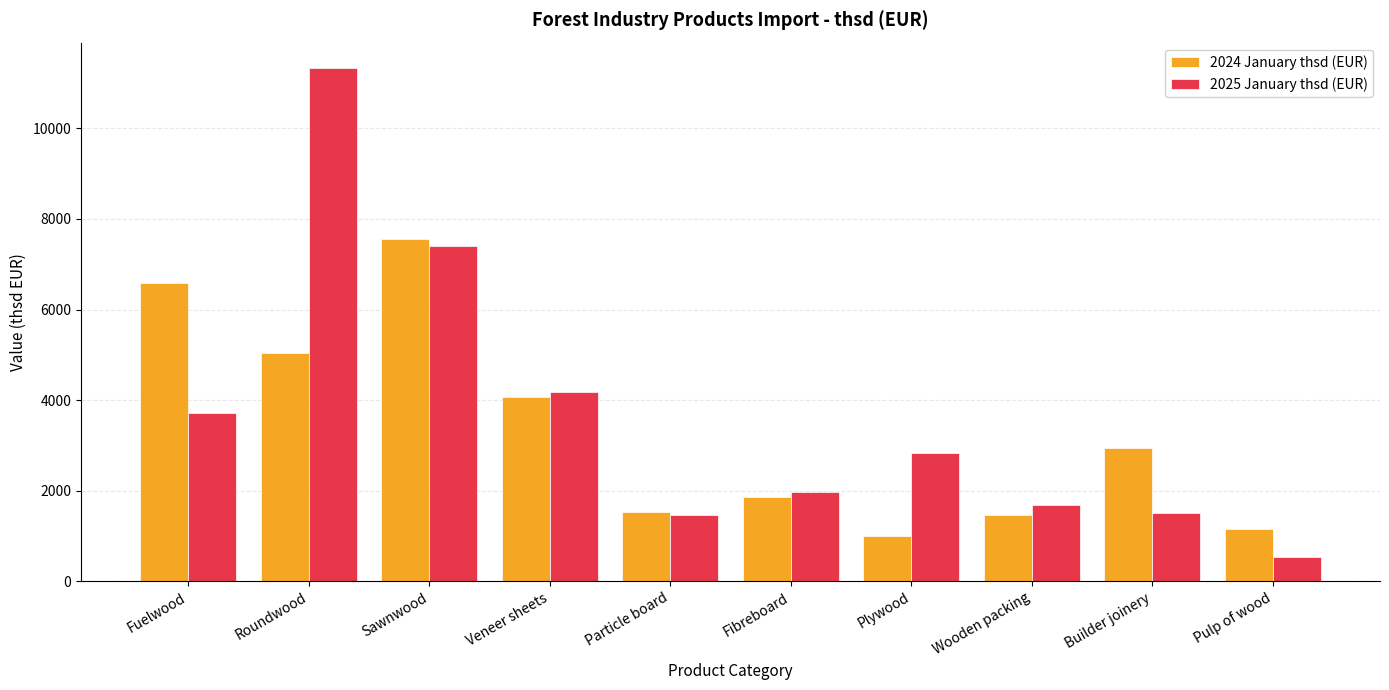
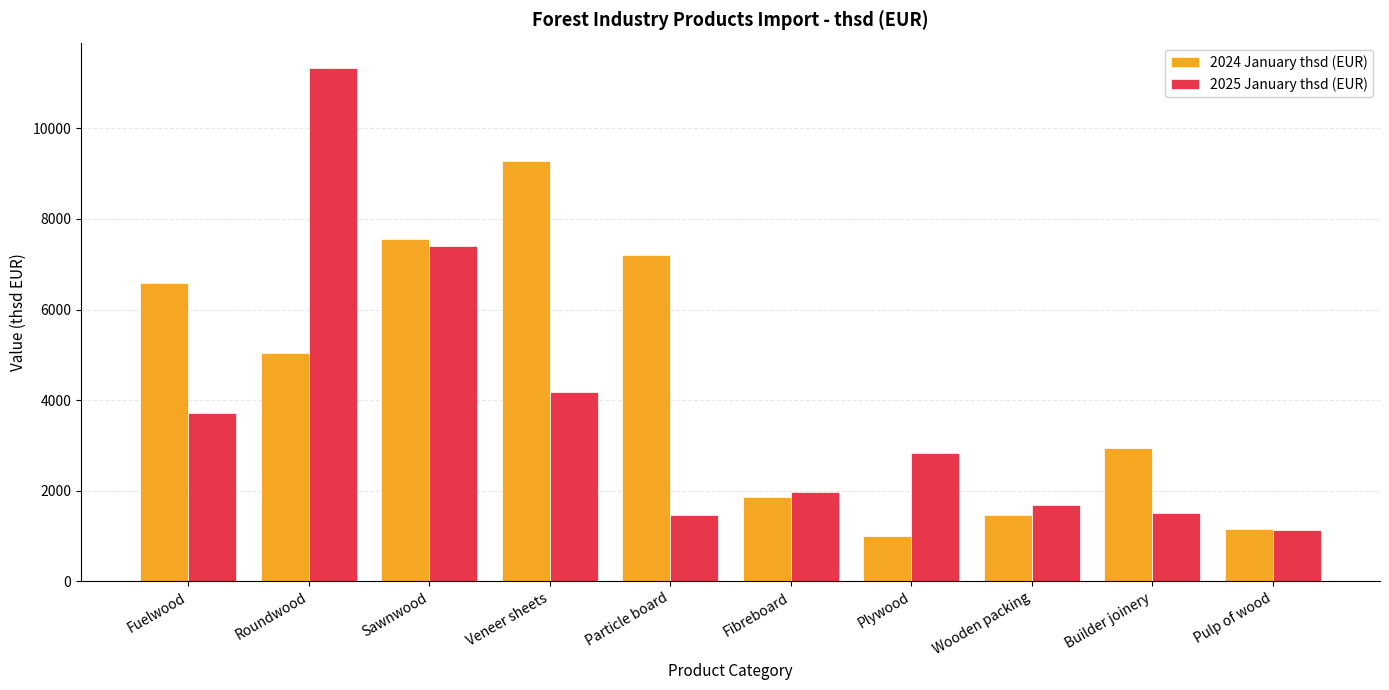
2024 January thsd (EUR), Veneer sheets: 4100 -> 9300
2024 January thsd (EUR), Particle board: 1500 -> 7200
2025 January thsd (EUR), Pulp of wood: 500 -> 1100
